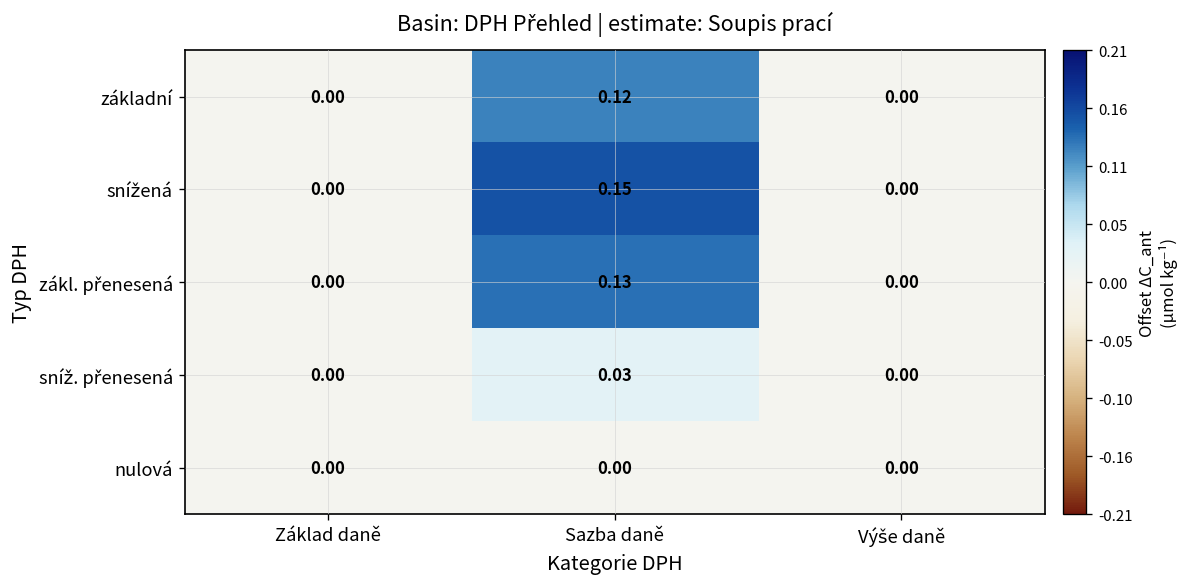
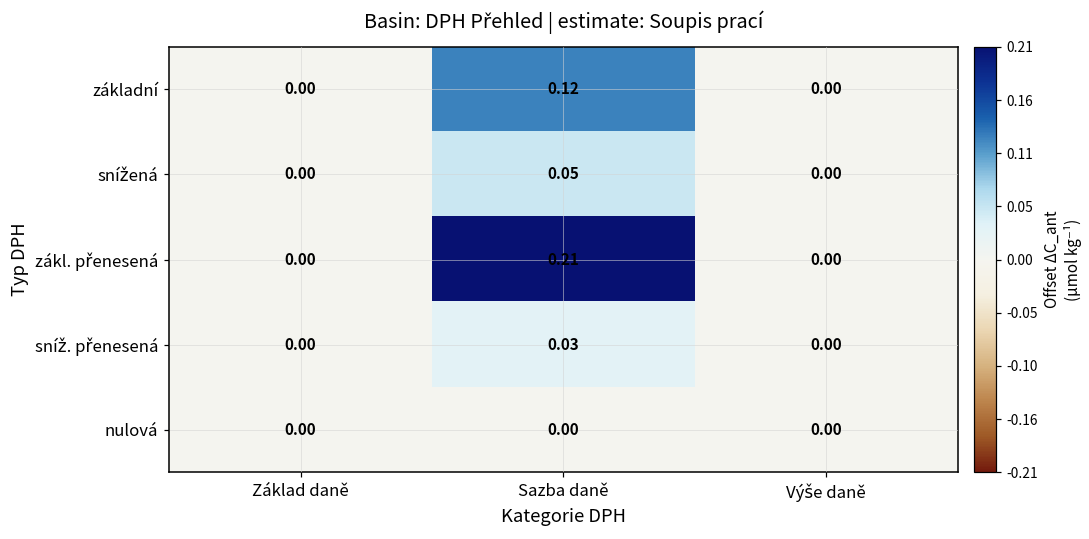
snížená, Sazba daně: 0.15 -> 0.05
zákl. přenesená, Sazba daně: 0.13 -> 0.21
